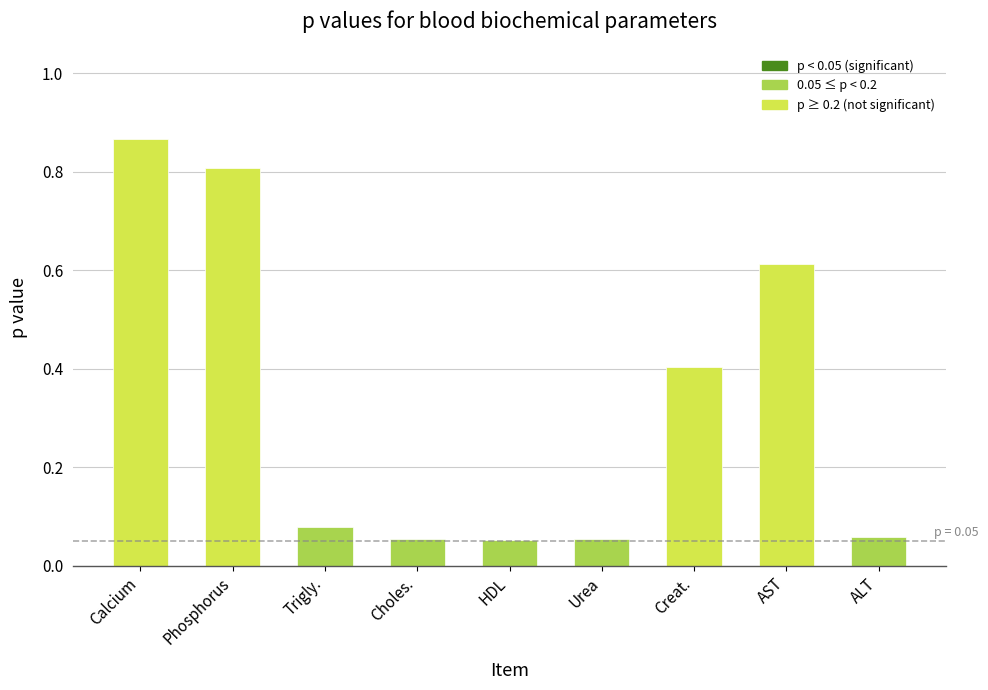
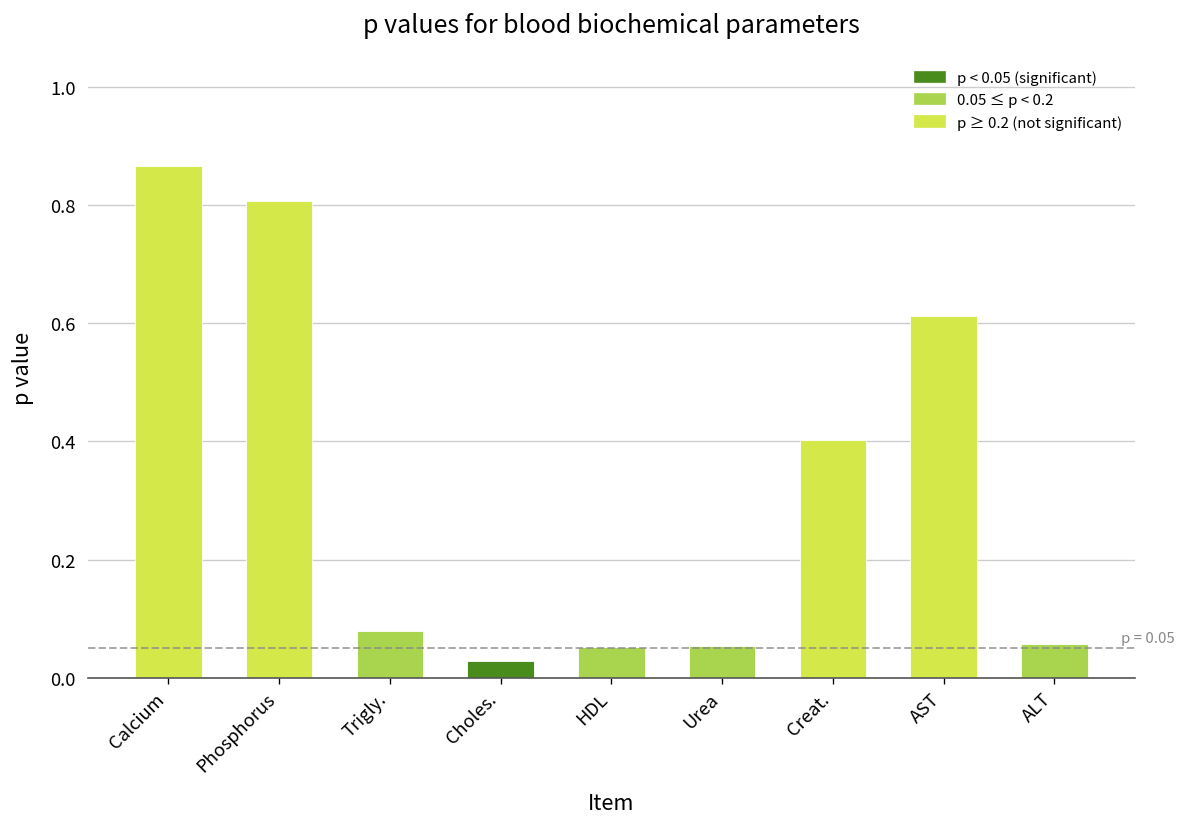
Choles.: 0.05 -> 0.03
